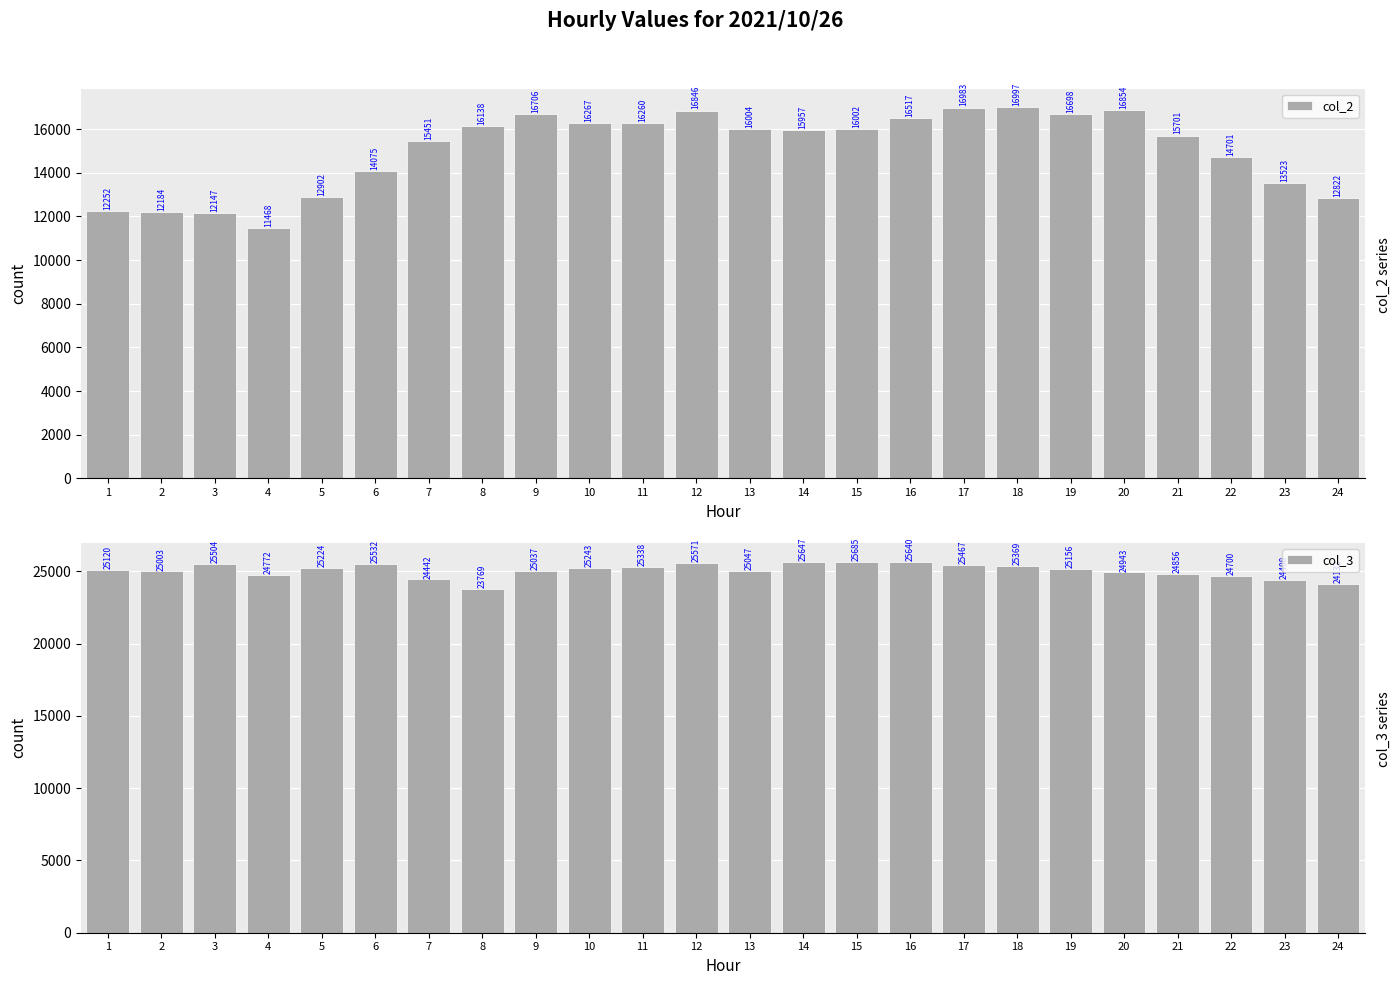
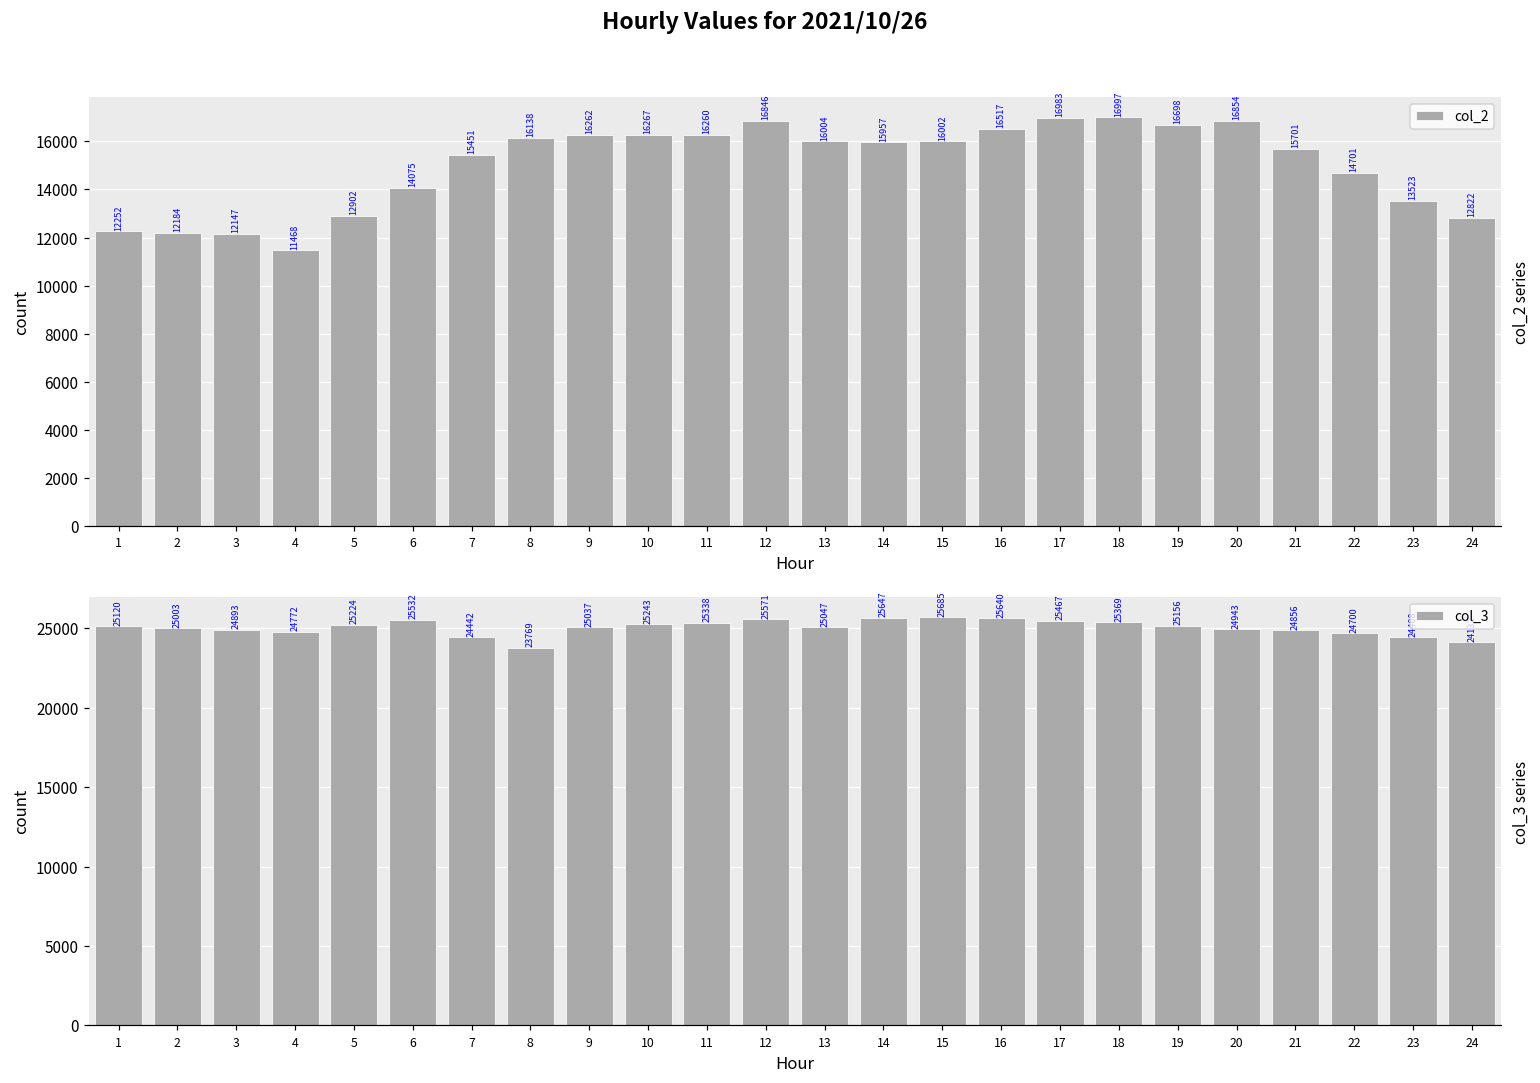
col_2 series, 9: 16706 -> 16262
col_3 series, 3: 25504 -> 24893
